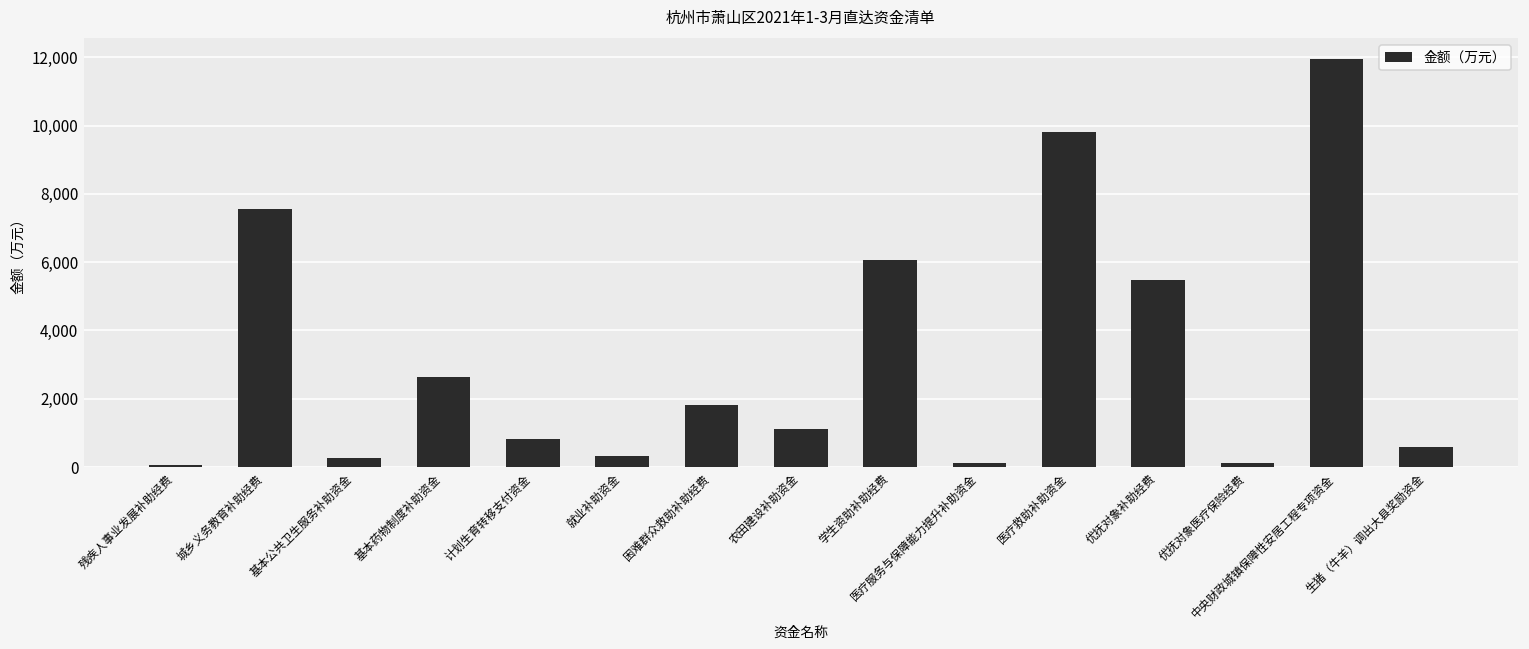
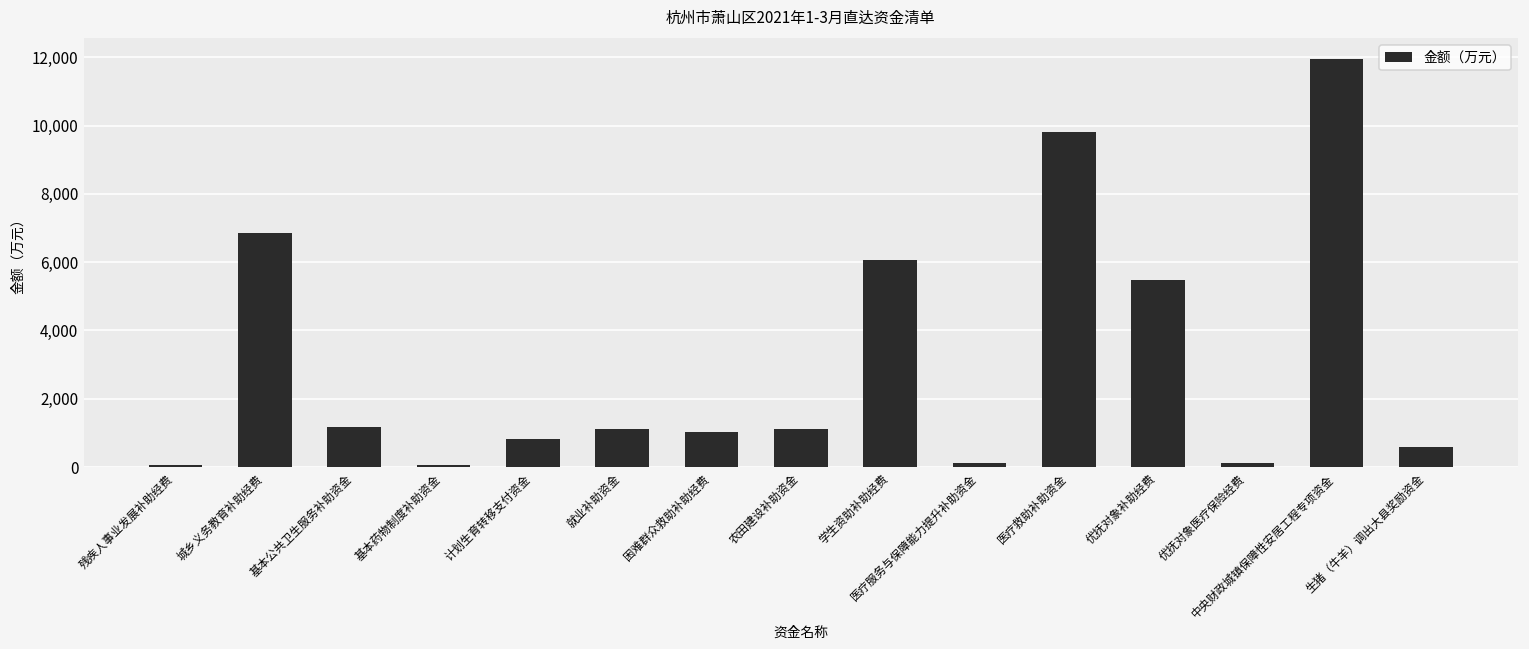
城乡义务教育补助经费: 7,500 -> 6,900
基本公共卫生服务补助资金: 300 -> 1,200
基本药物制度补助资金: 2,600 -> 0
就业补助资金: 300 -> 1,100
困难群众救助补助经费: 1,800 -> 1,000
